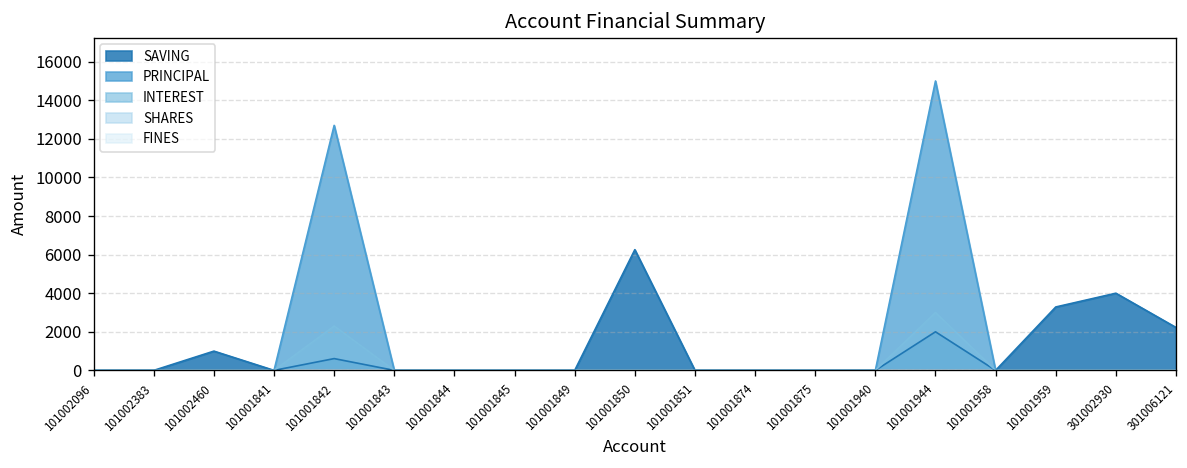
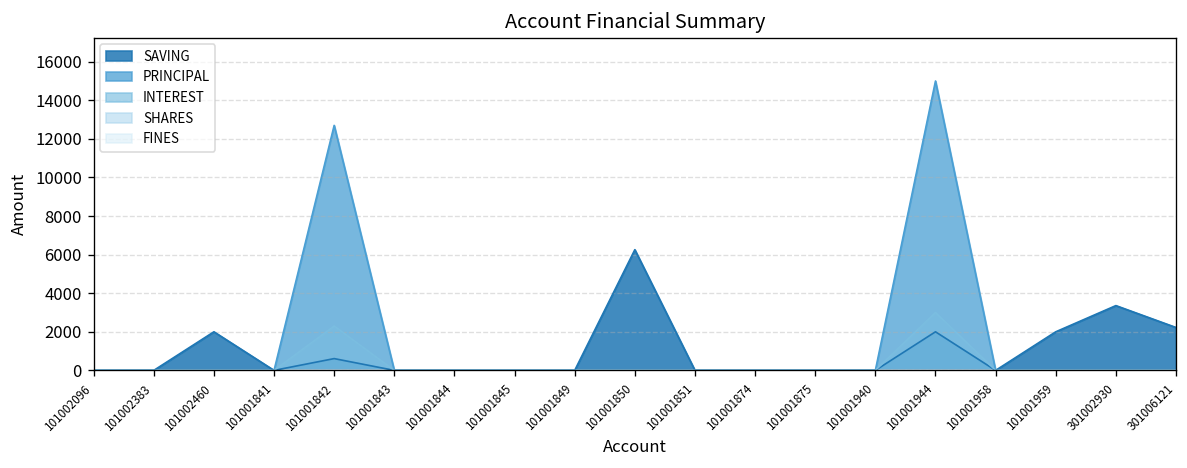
SAVING, 101002460: 1000 -> 2000
SAVING, 101001959: 3300 -> 2000
SAVING, 301002930: 4000 -> 3400
